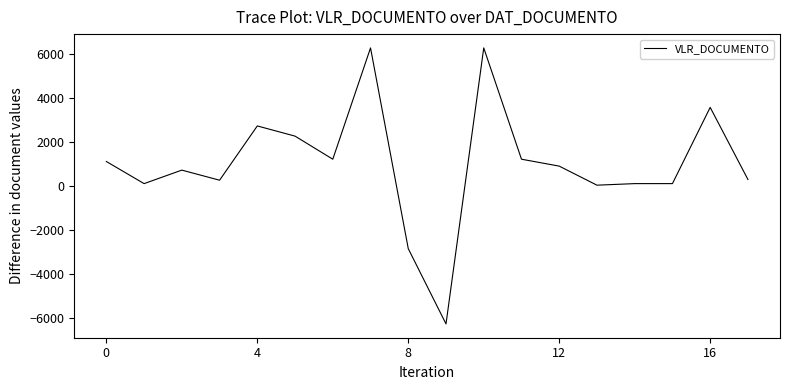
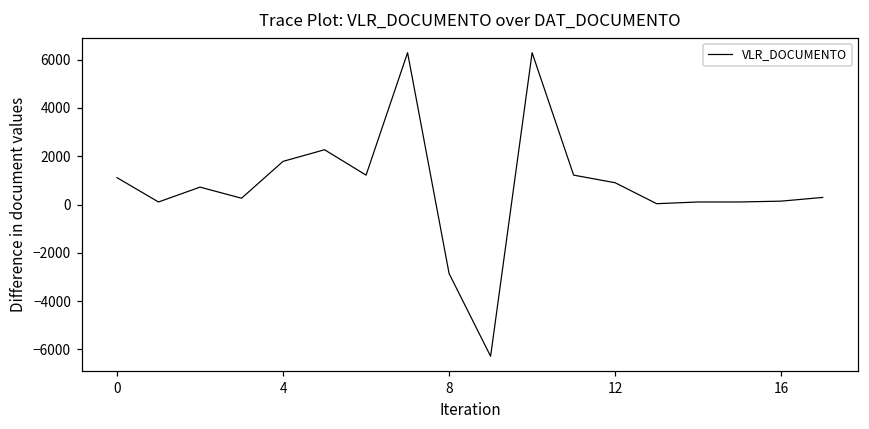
4: 2700 -> 1800
16: 3600 -> 100
